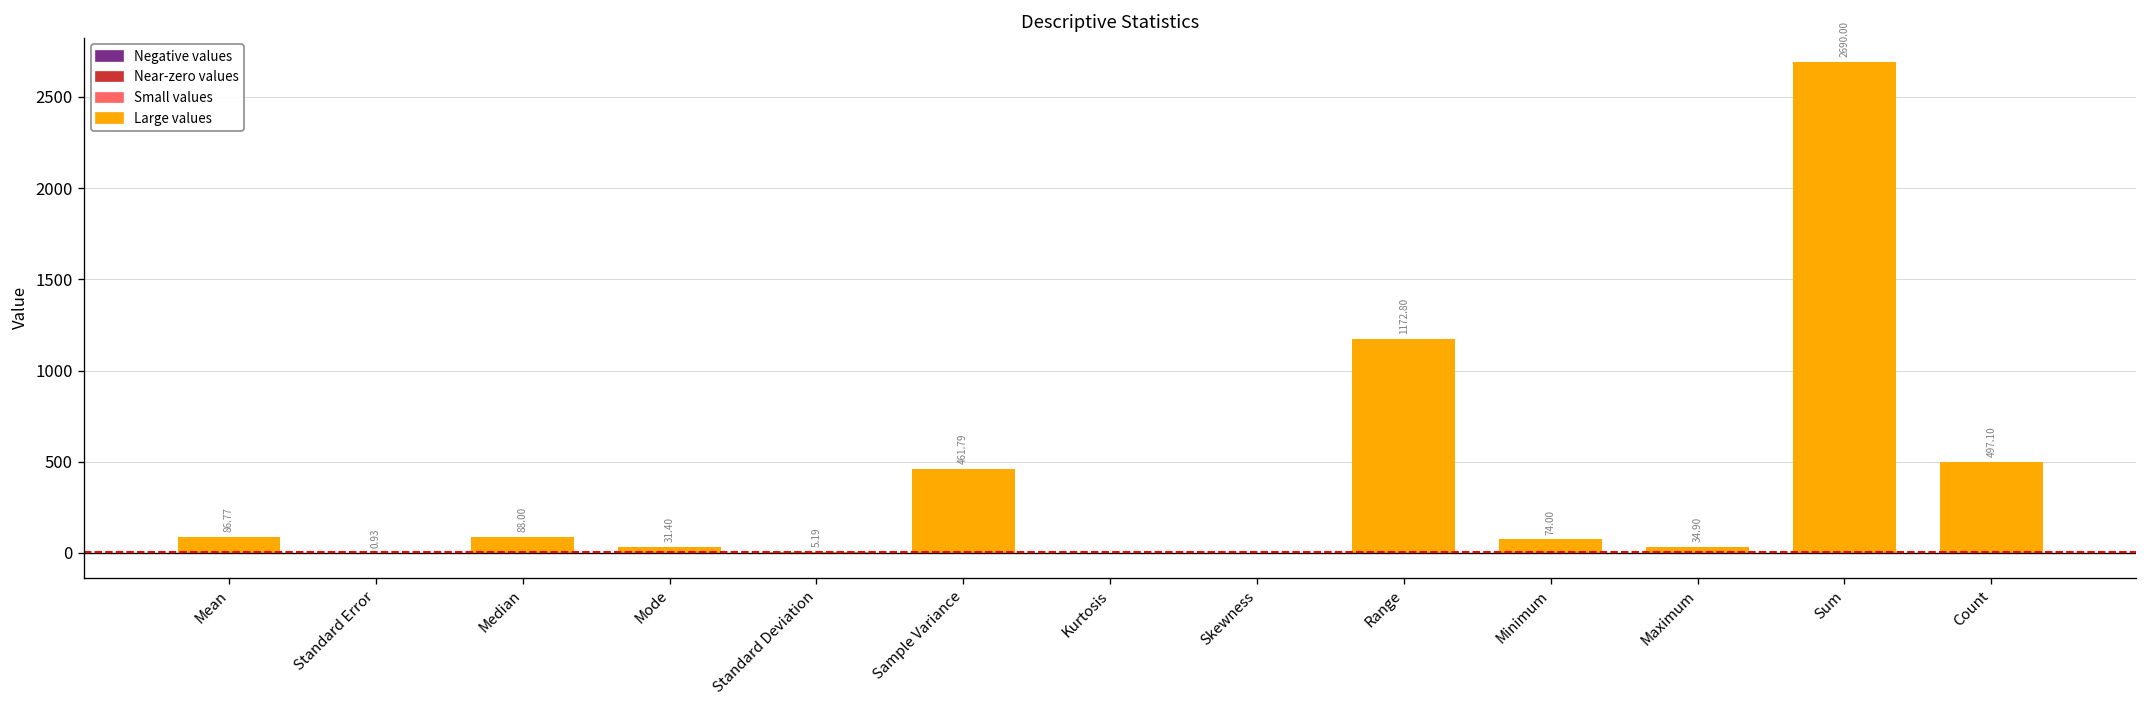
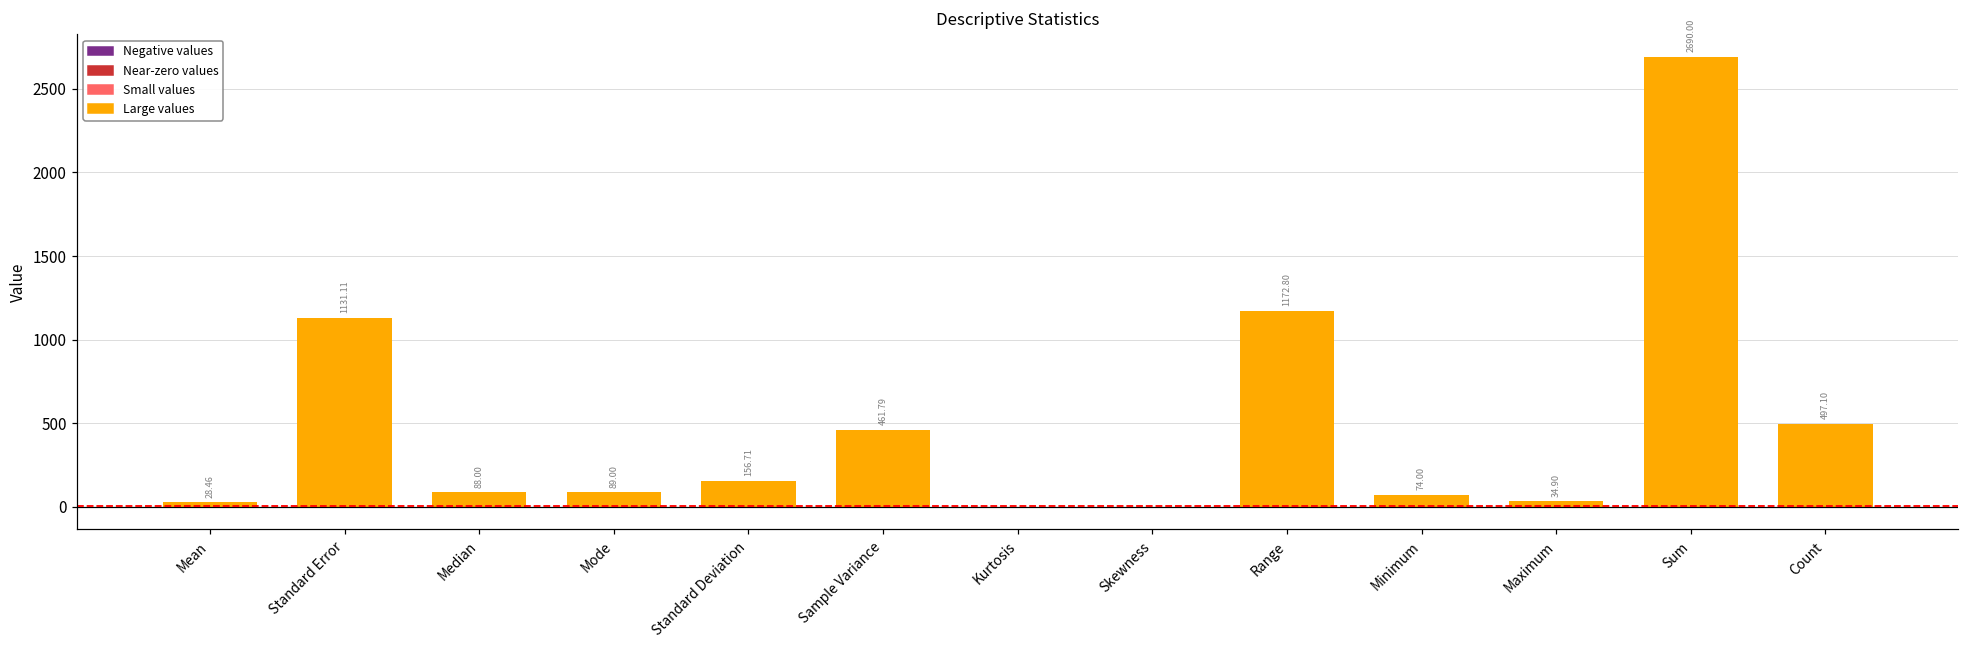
Mean: 86.77 -> 28.46
Standard Error: 0.93 -> 1131.11
Mode: 31.40 -> 89.00
Standard Deviation: 5.19 -> 156.71
